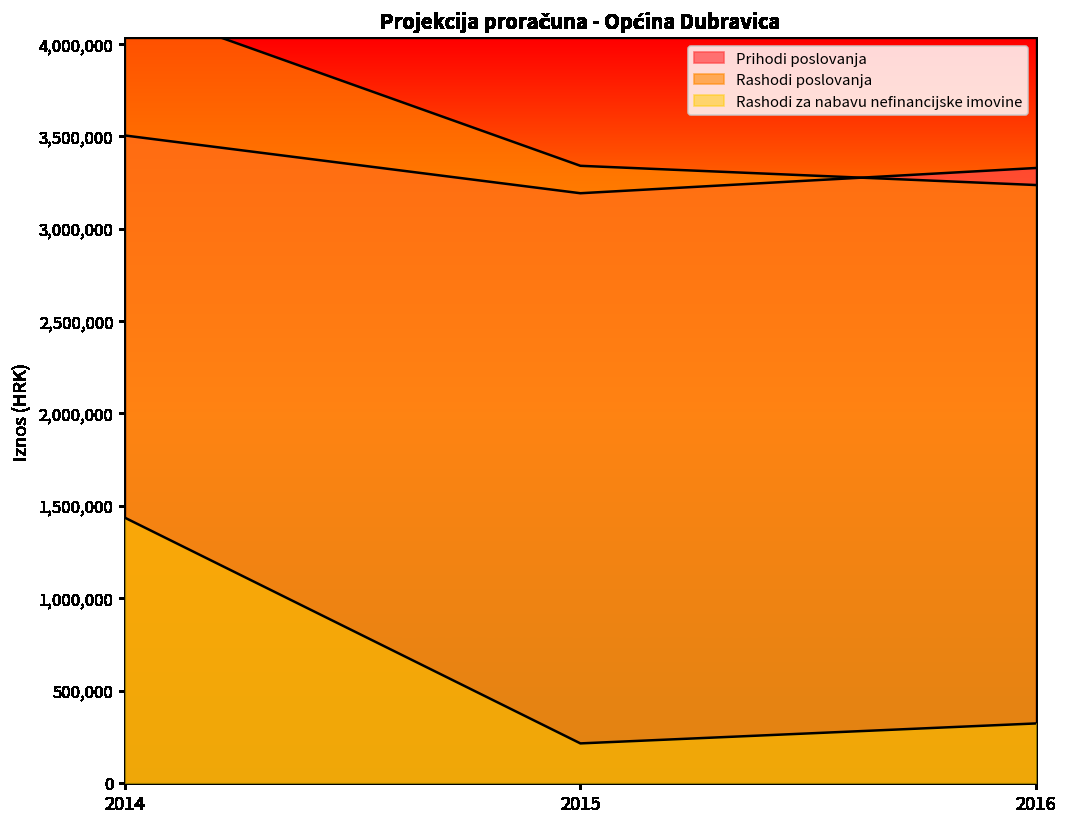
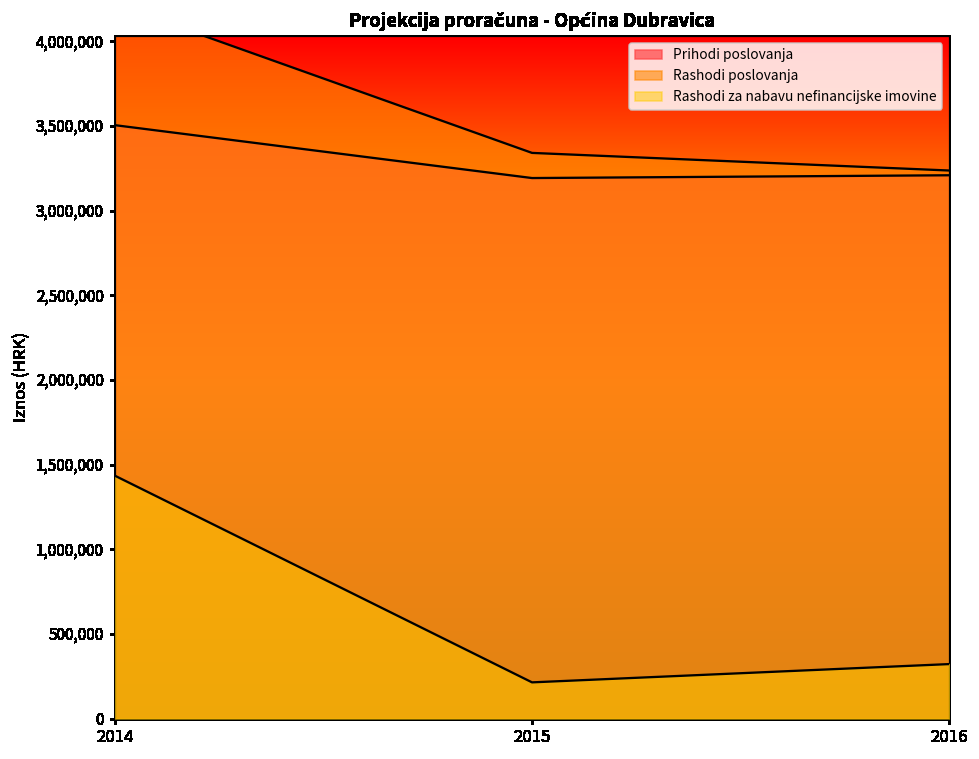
Prihodi poslovanja, 2016: 3,330,000 -> 3,210,000
